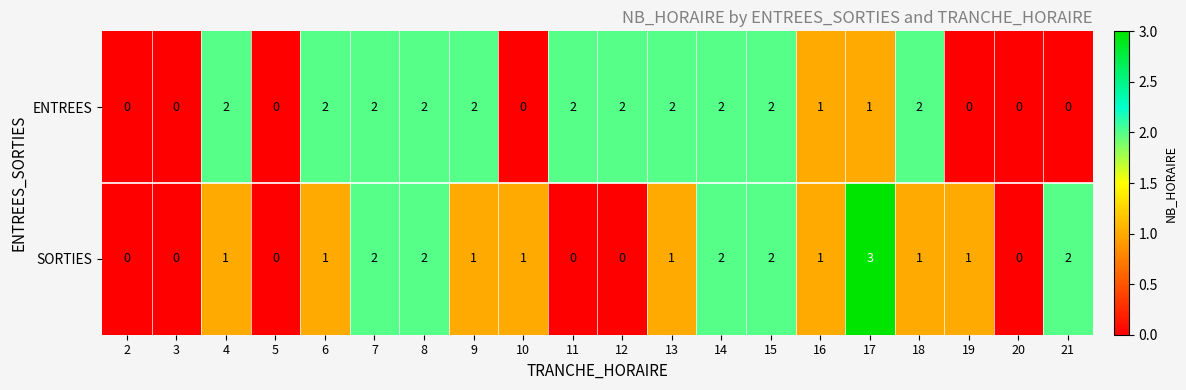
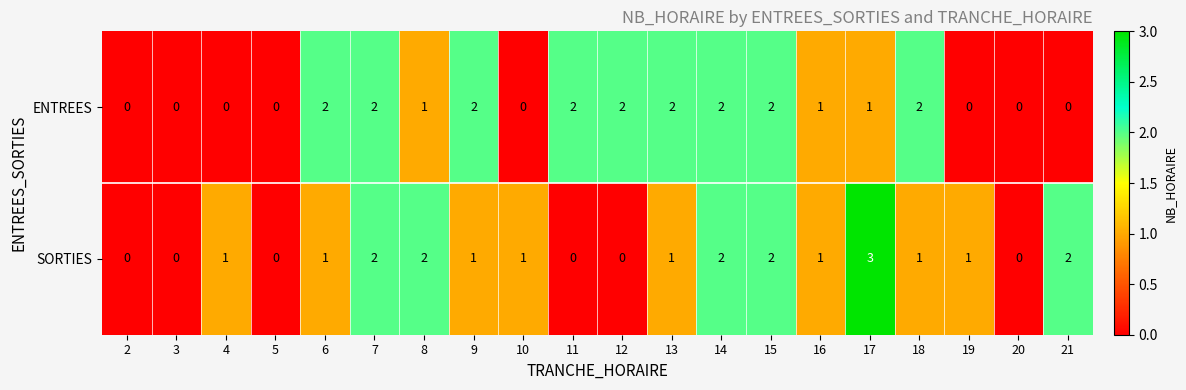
ENTREES, 4: 2 -> 0
ENTREES, 8: 2 -> 1
